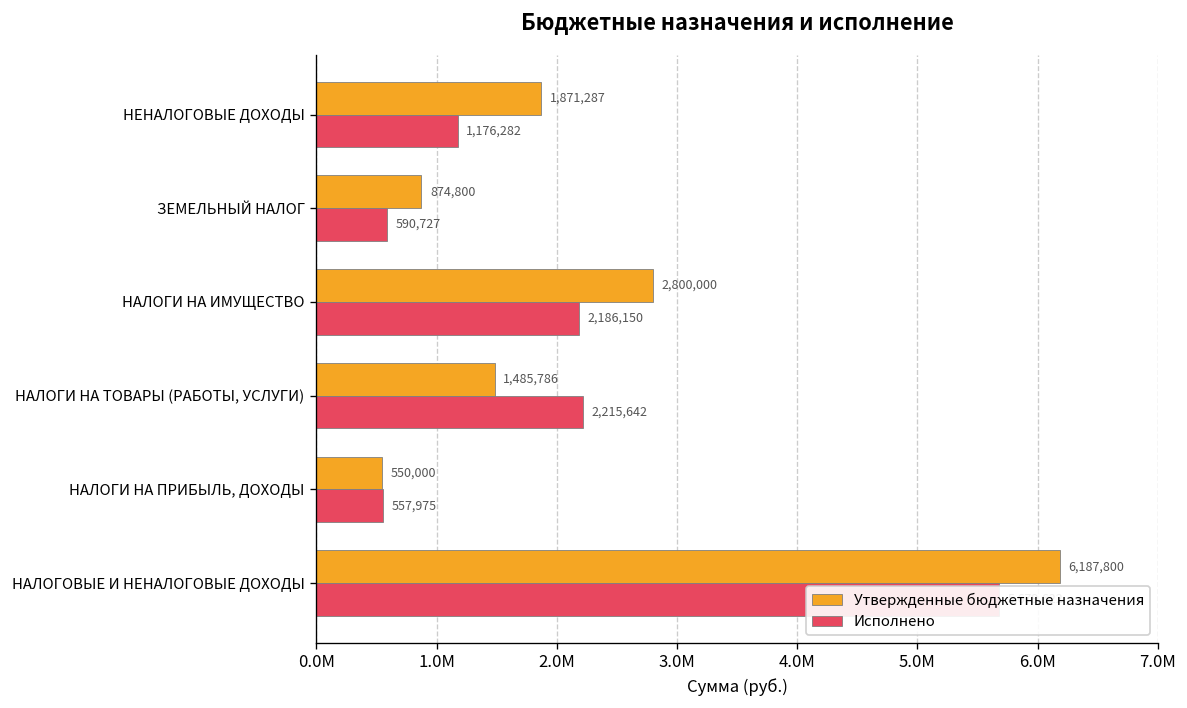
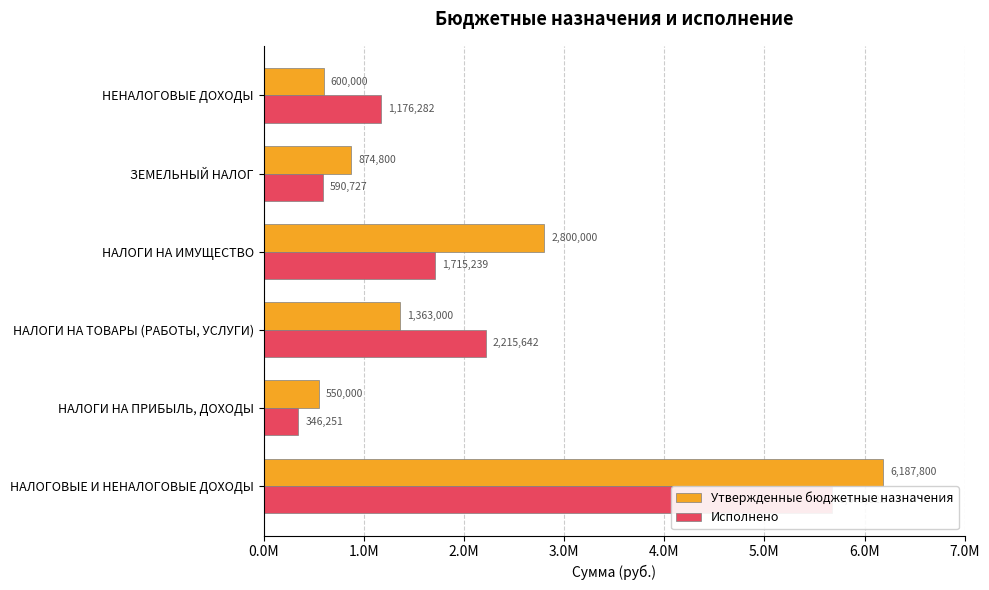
Утвержденные бюджетные назначения, НЕНАЛОГОВЫЕ ДОХОДЫ: 1,871,287 -> 600,000
Исполнено, НАЛОГИ НА ИМУЩЕСТВО: 2,186,150 -> 1,715,239
Утвержденные бюджетные назначения, НАЛОГИ НА ТОВАРЫ (РАБОТЫ, УСЛУГИ): 1,485,786 -> 1,363,000
Исполнено, НАЛОГИ НА ПРИБЫЛЬ, ДОХОДЫ: 557,975 -> 346,251
